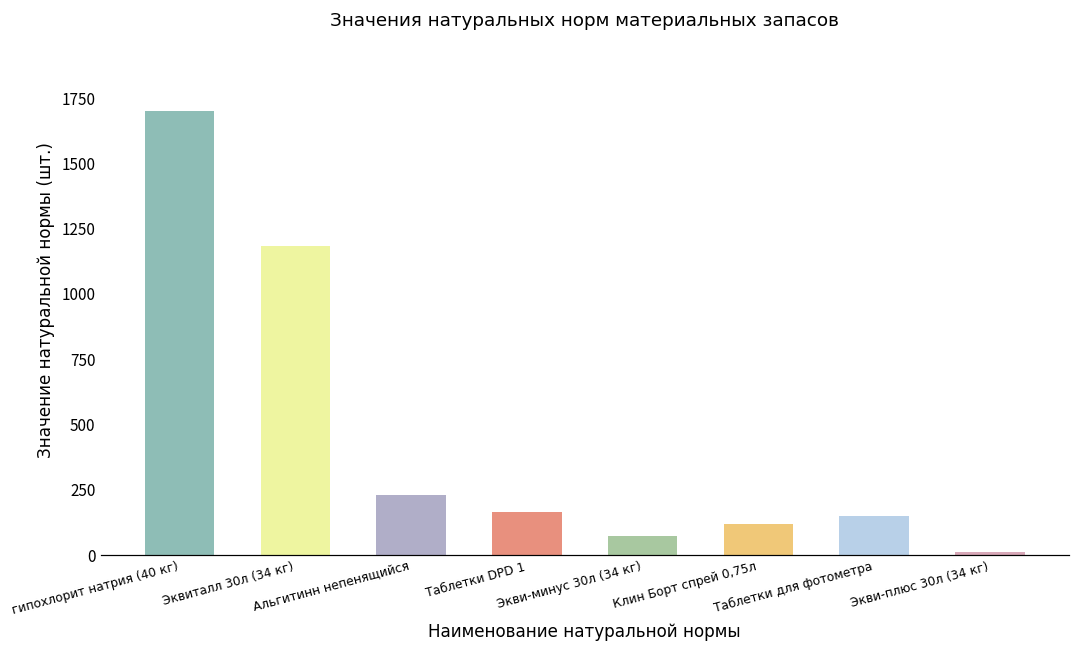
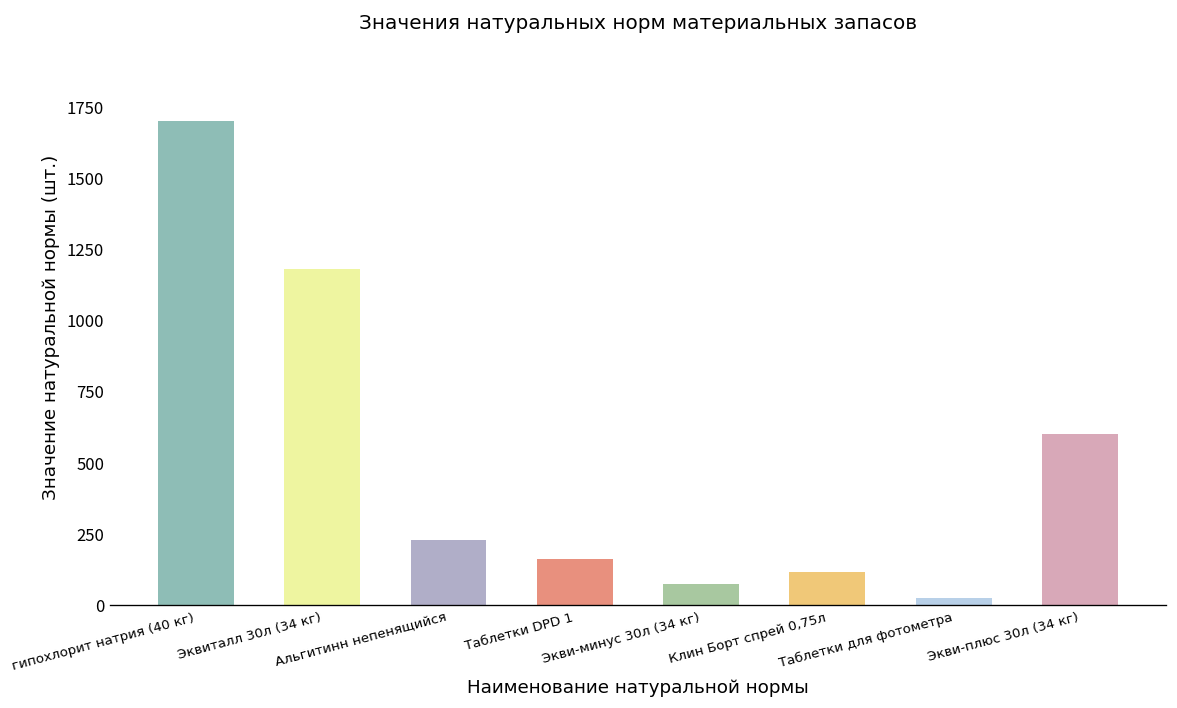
Таблетки для фотометра: 150 -> 30
Экви-плюс 30л (34 кг): 10 -> 600
